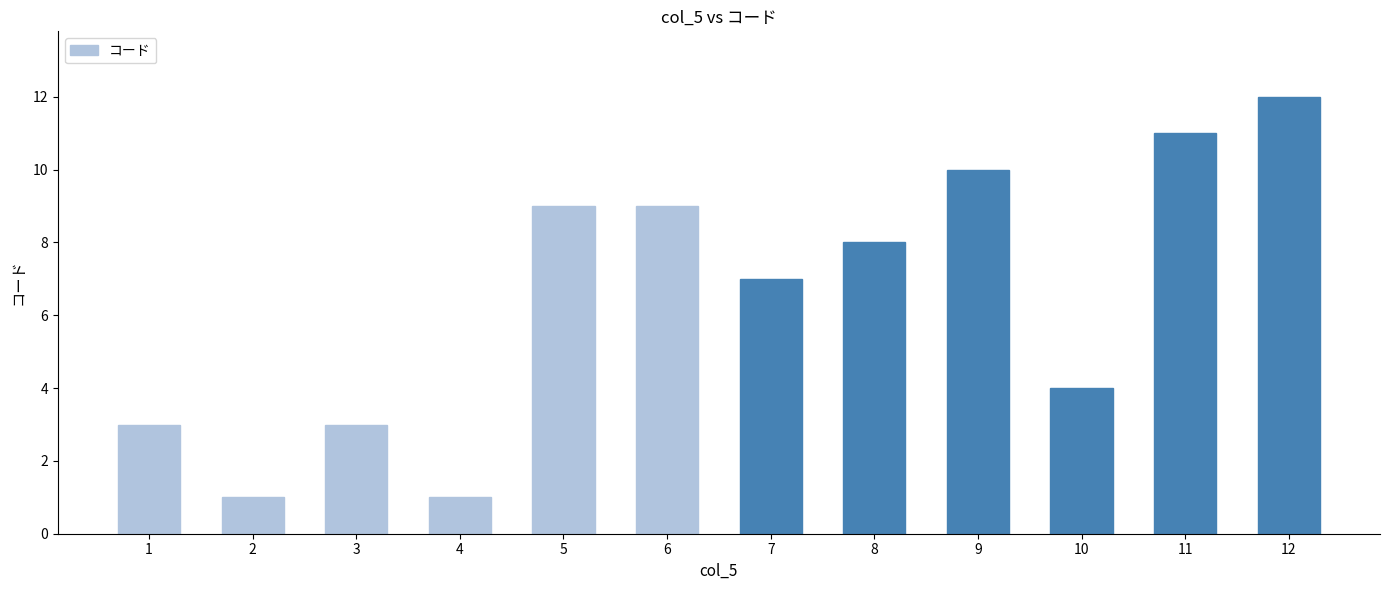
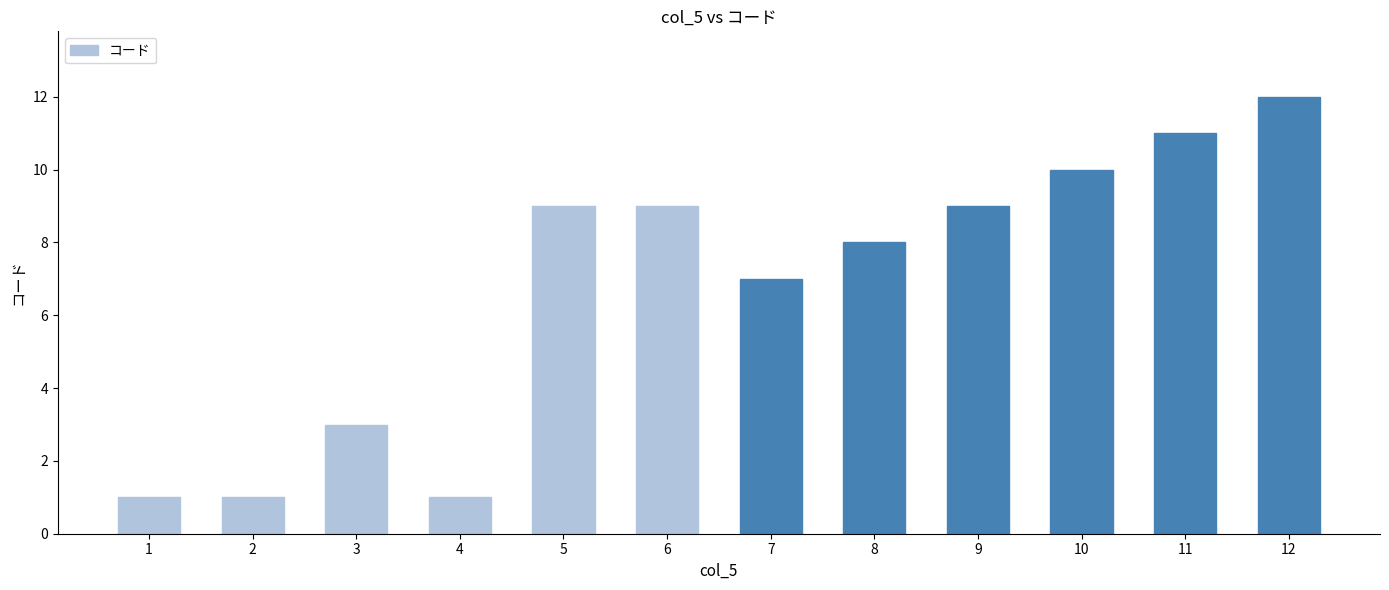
1: 3 -> 1
9: 10 -> 9
10: 4 -> 10
